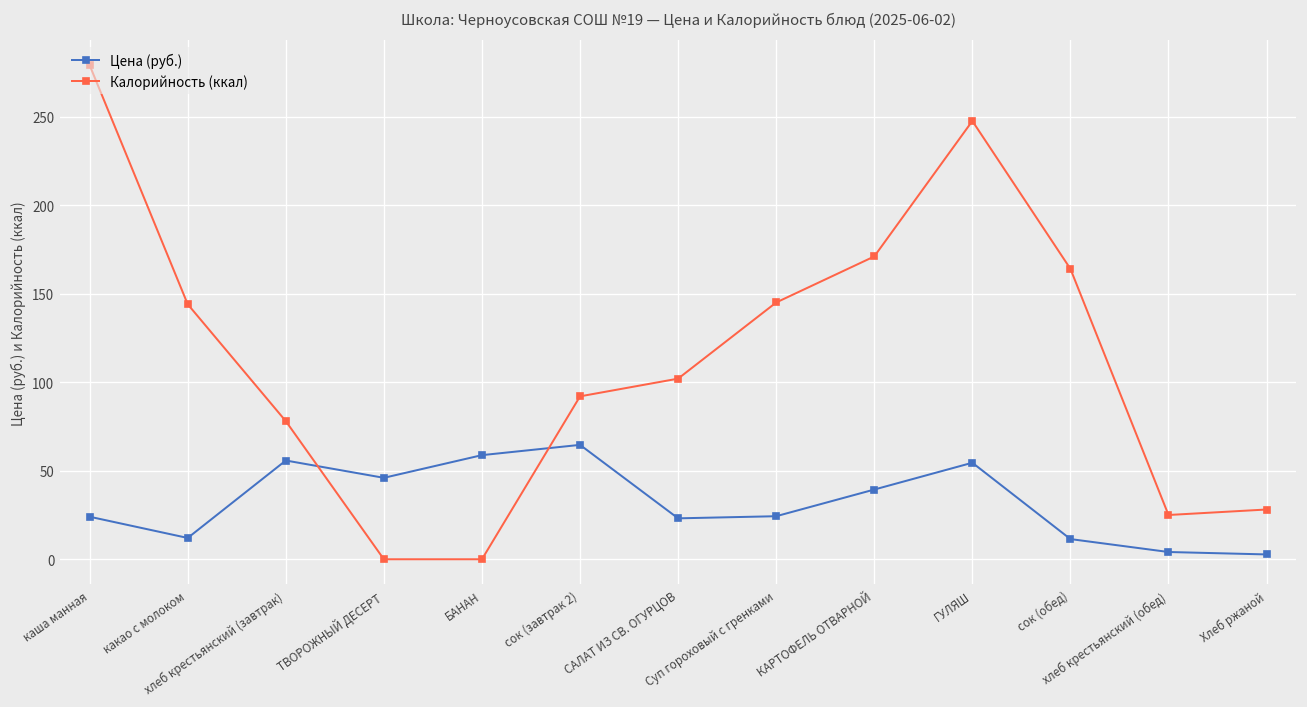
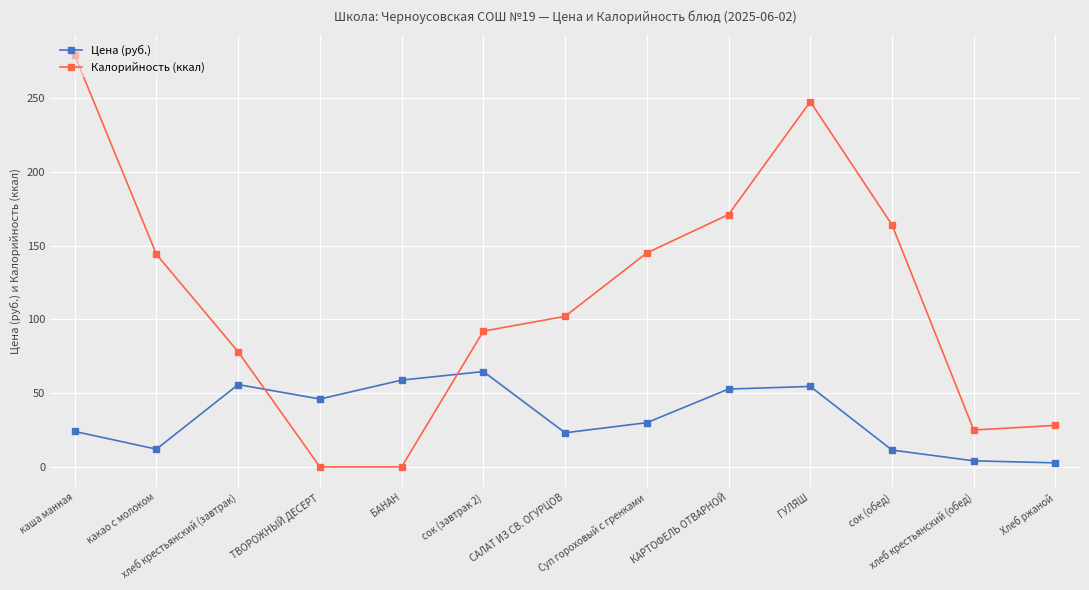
Цена (руб.), Суп гороховый с гренками: 24 -> 30
Цена (руб.), КАРТОФЕЛЬ ОТВАРНОЙ: 39 -> 53
